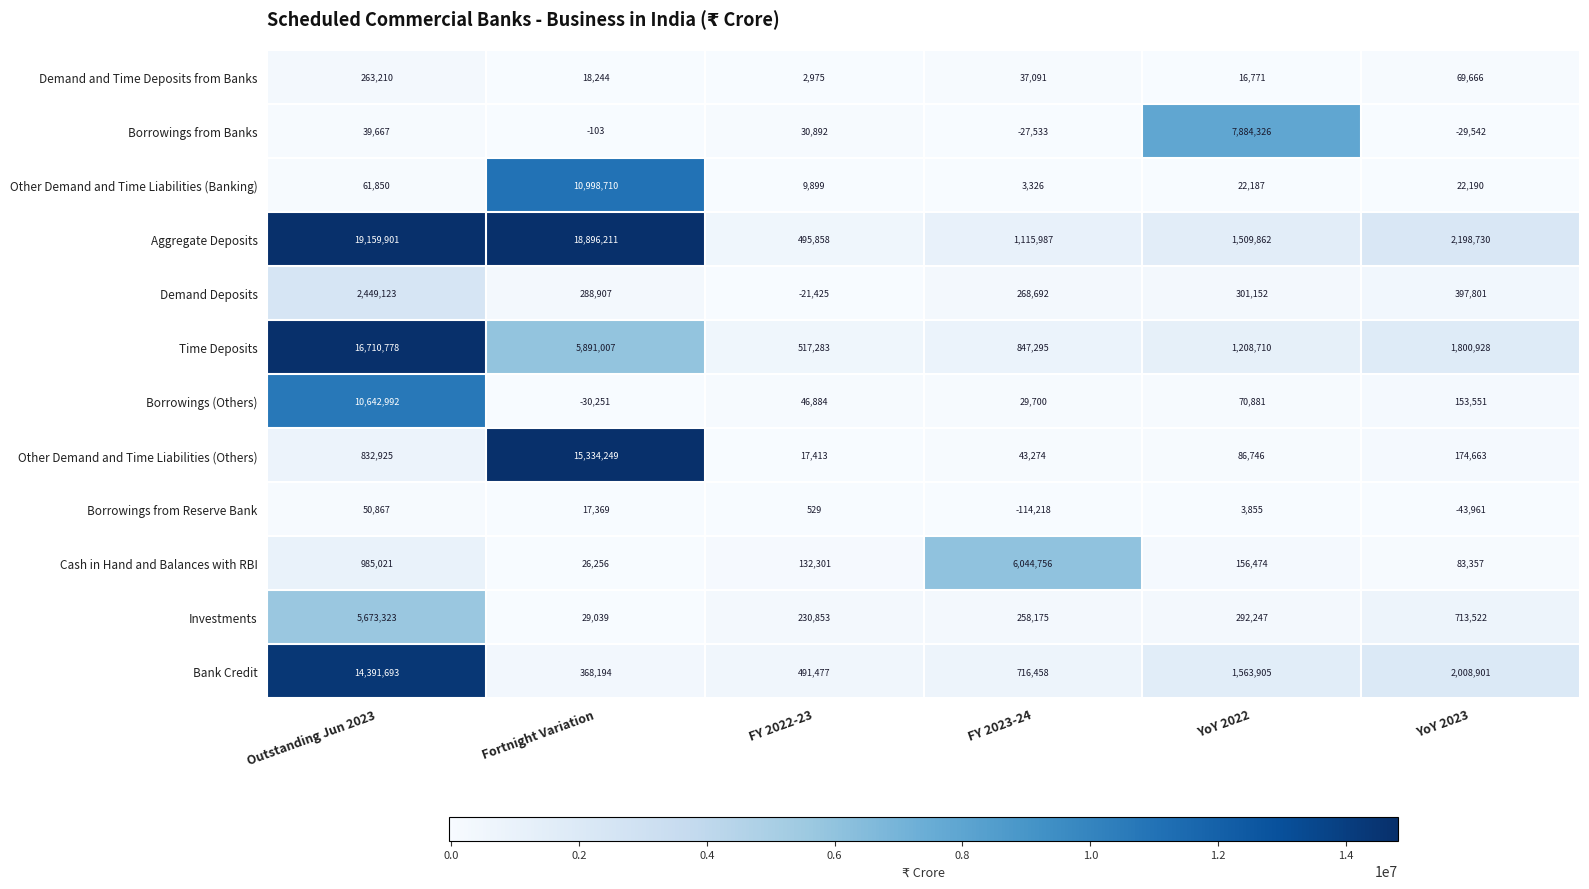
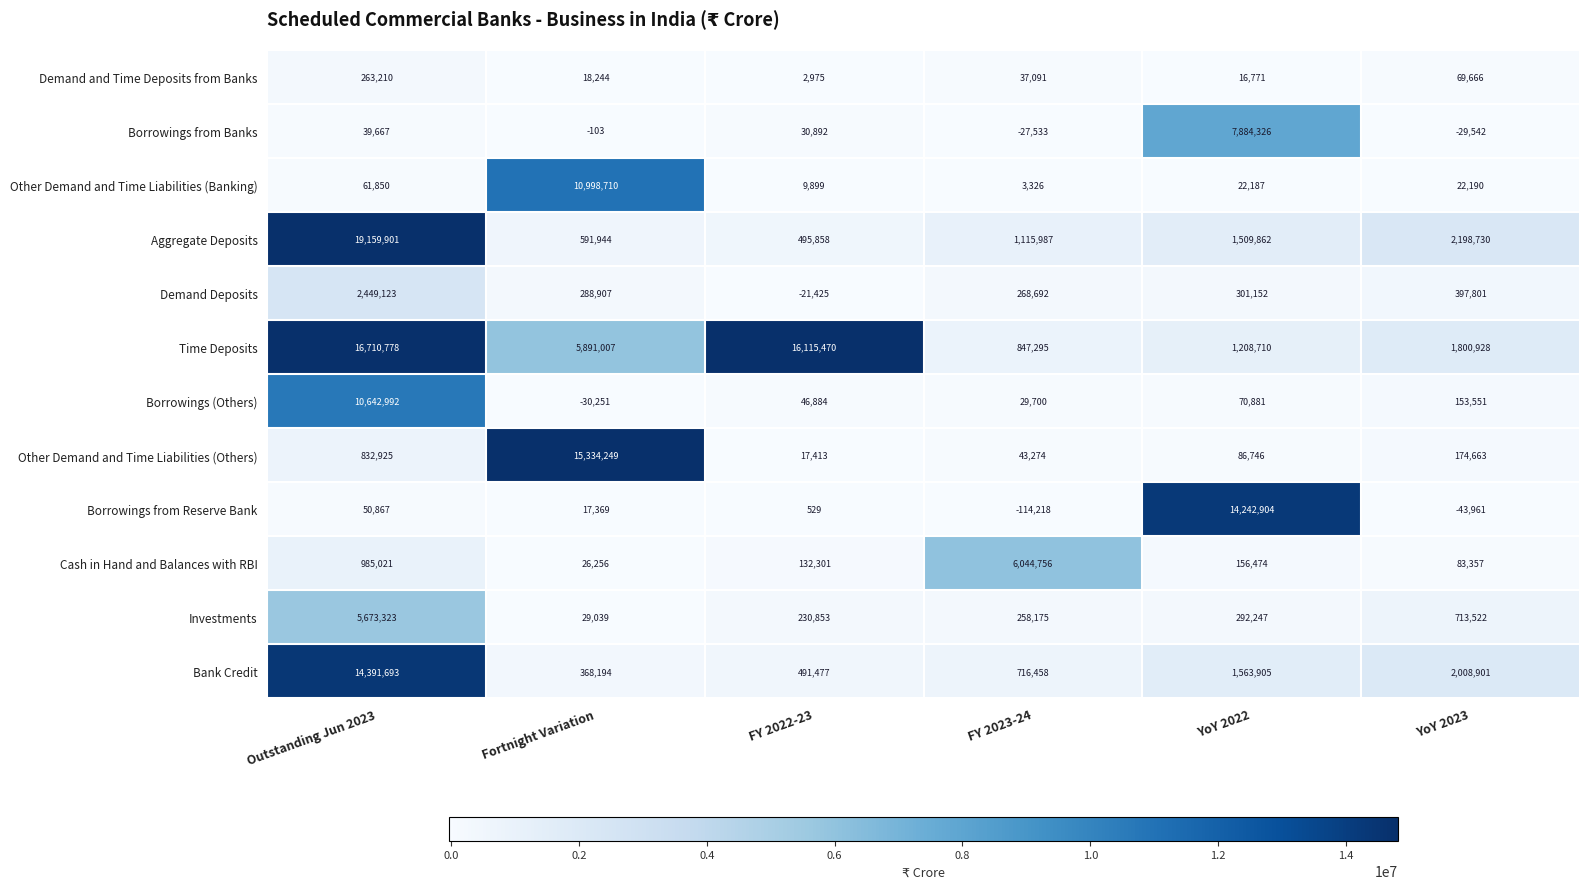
Aggregate Deposits, Fortnight Variation: 18,896,211 -> 591,944
Time Deposits, FY 2022-23: 517,283 -> 16,115,470
Borrowings from Reserve Bank, YoY 2022: 3,855 -> 14,242,904
